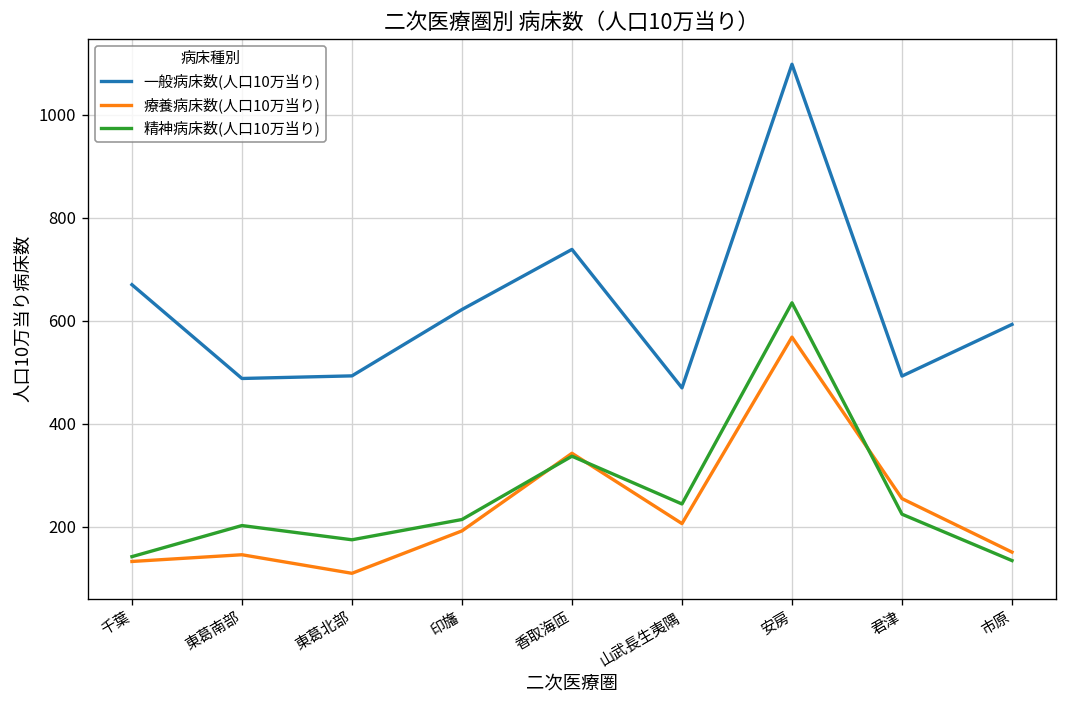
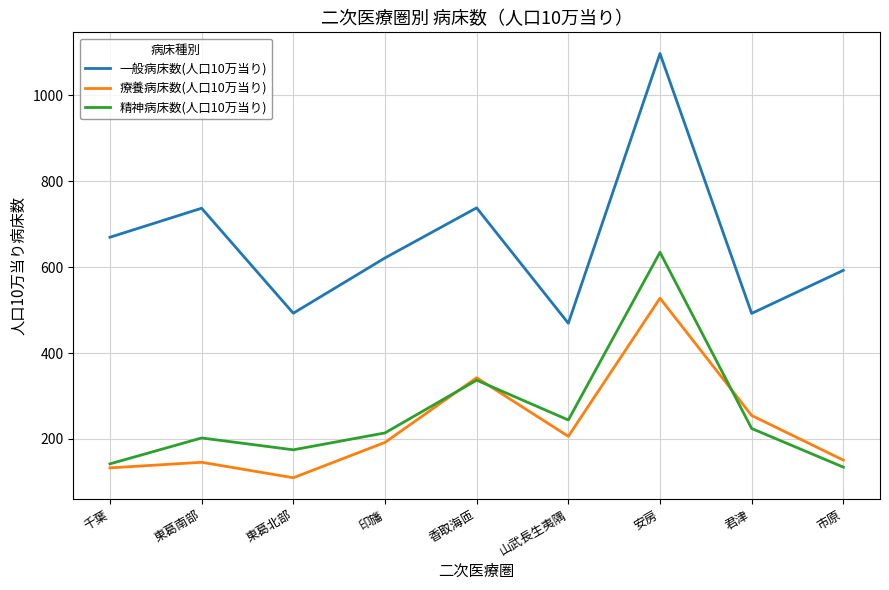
一般病床数(人口10万当り), 東葛南部: 490 -> 740
療養病床数(人口10万当り), 安房: 570 -> 530
